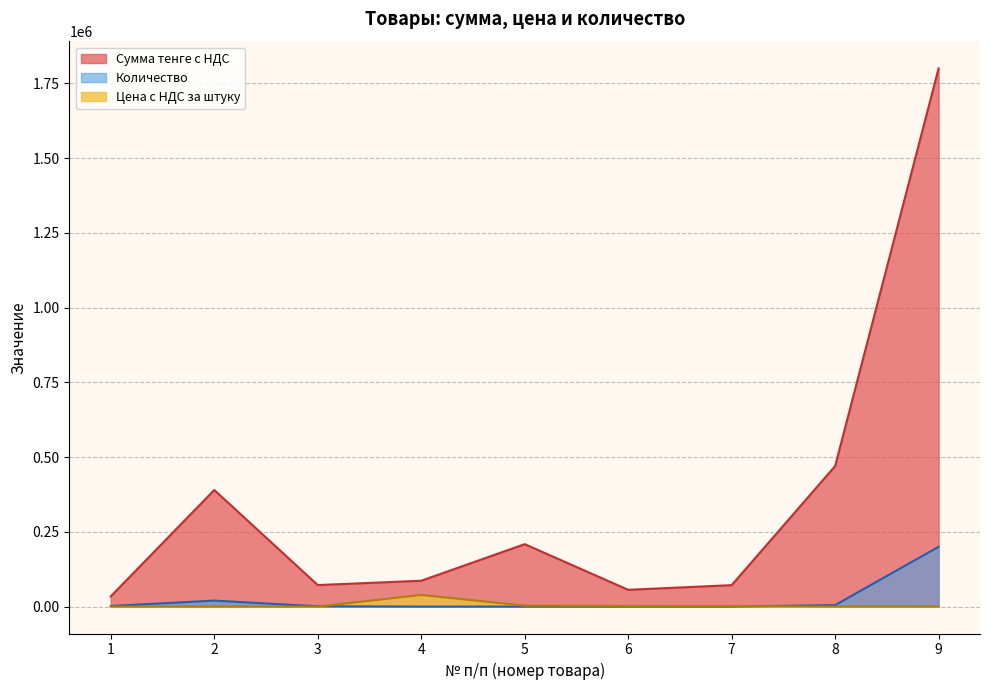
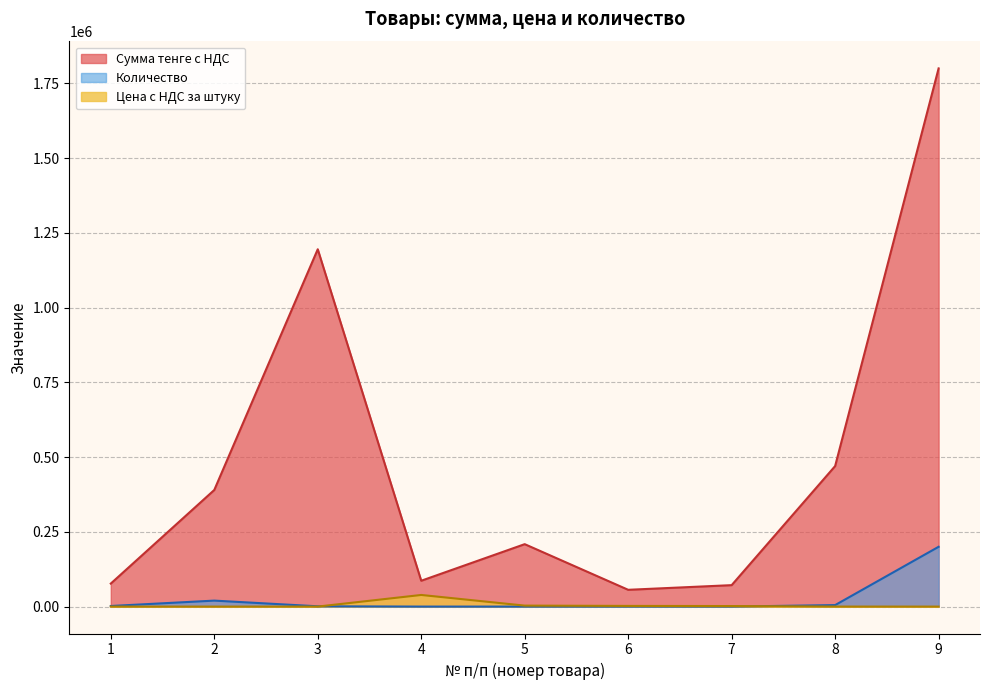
Сумма тенге с НДС, 1: 30000 -> 80000
Сумма тенге с НДС, 3: 70000 -> 1200000
